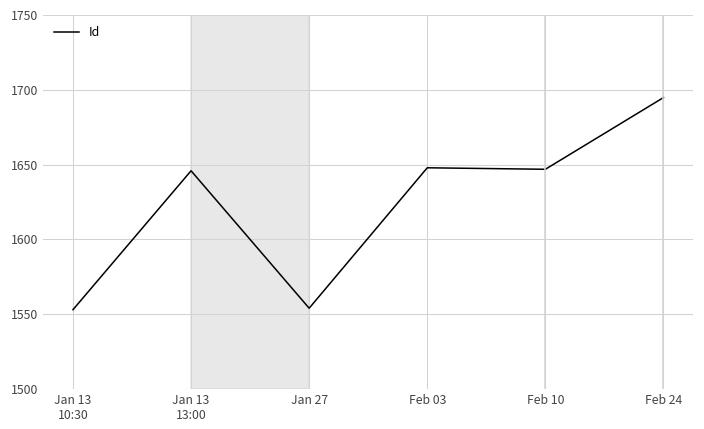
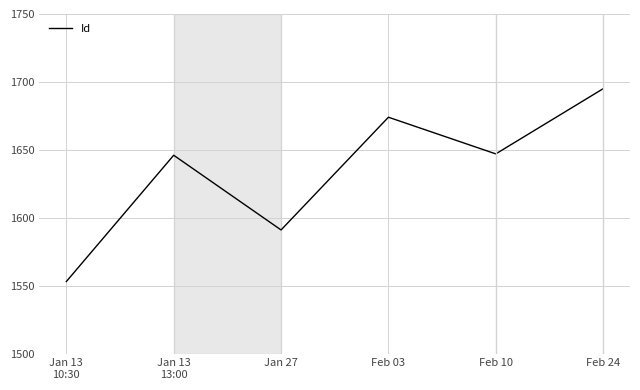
Jan 27: 1554 -> 1591
Feb 03: 1648 -> 1674
